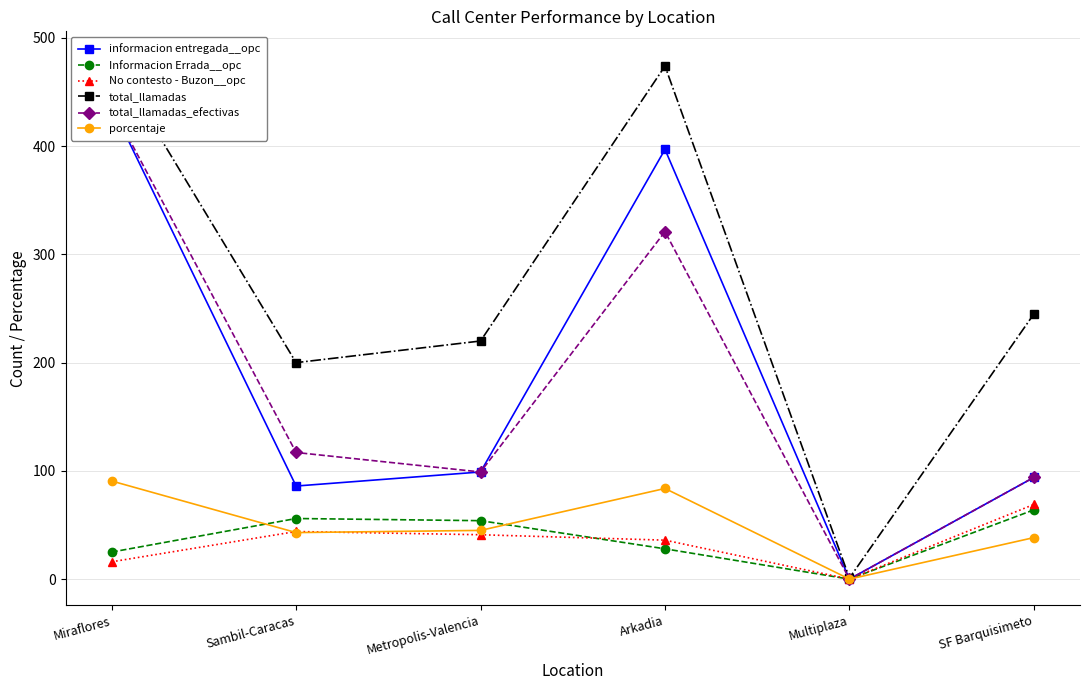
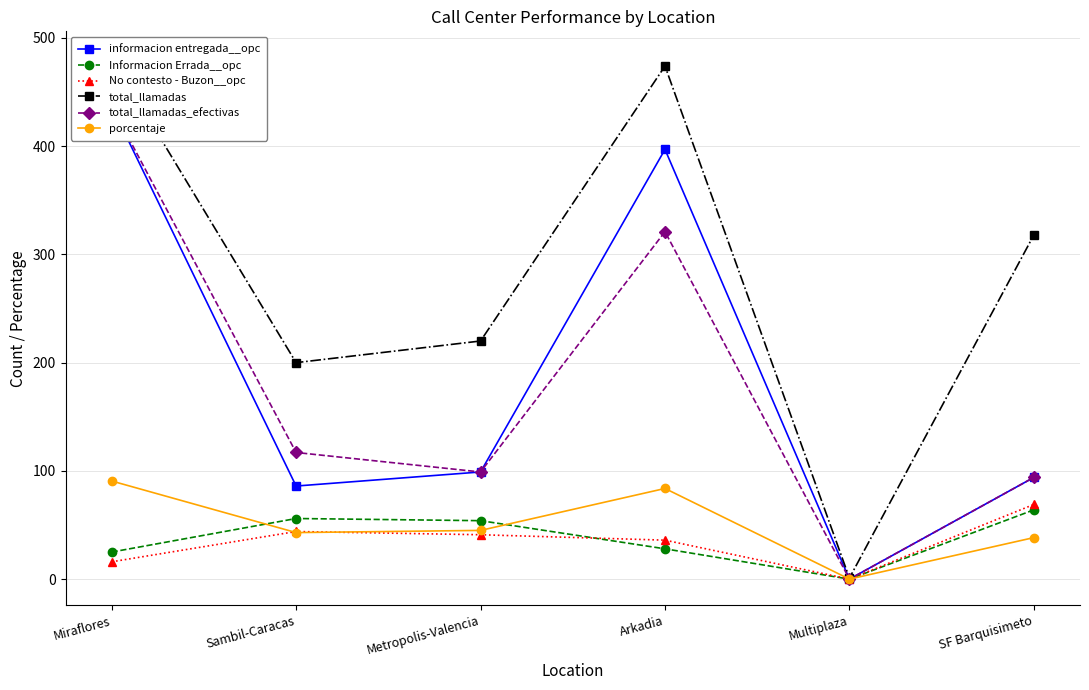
total_llamadas, SF Barquisimeto: 245 -> 318
